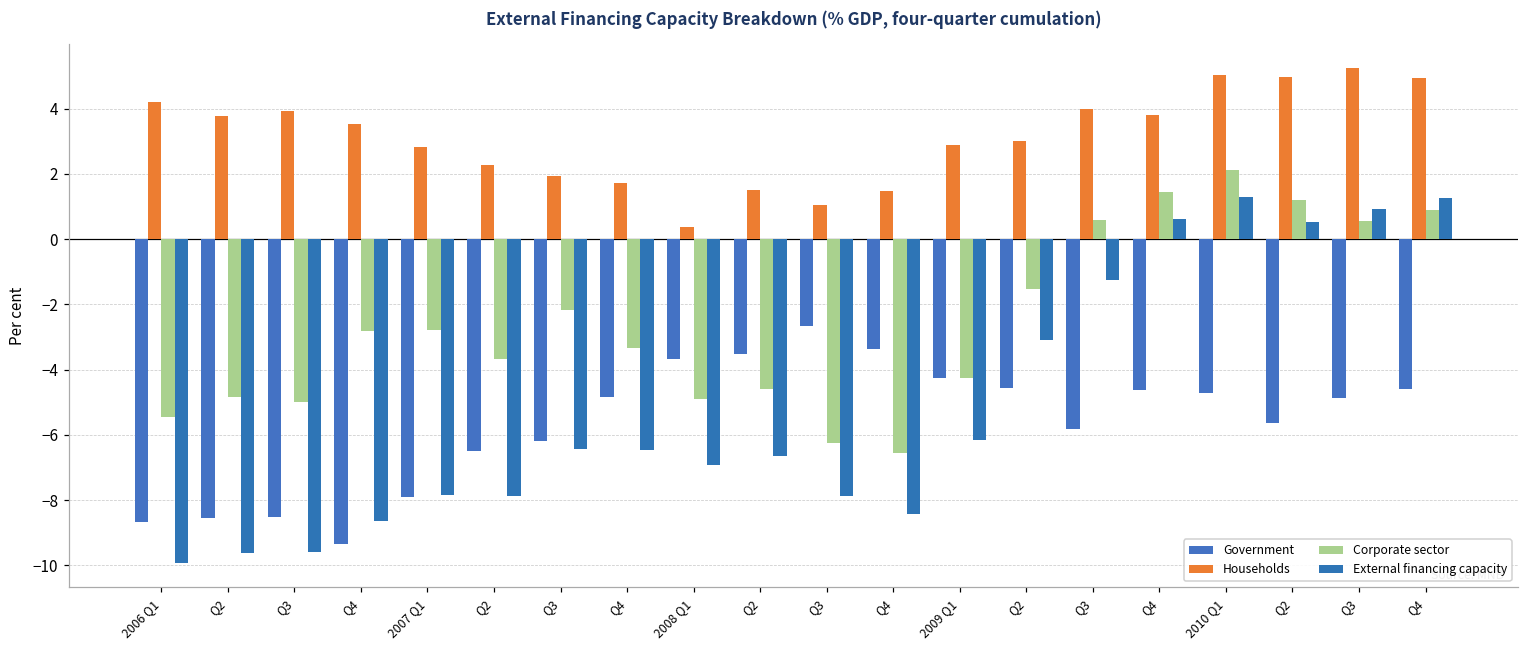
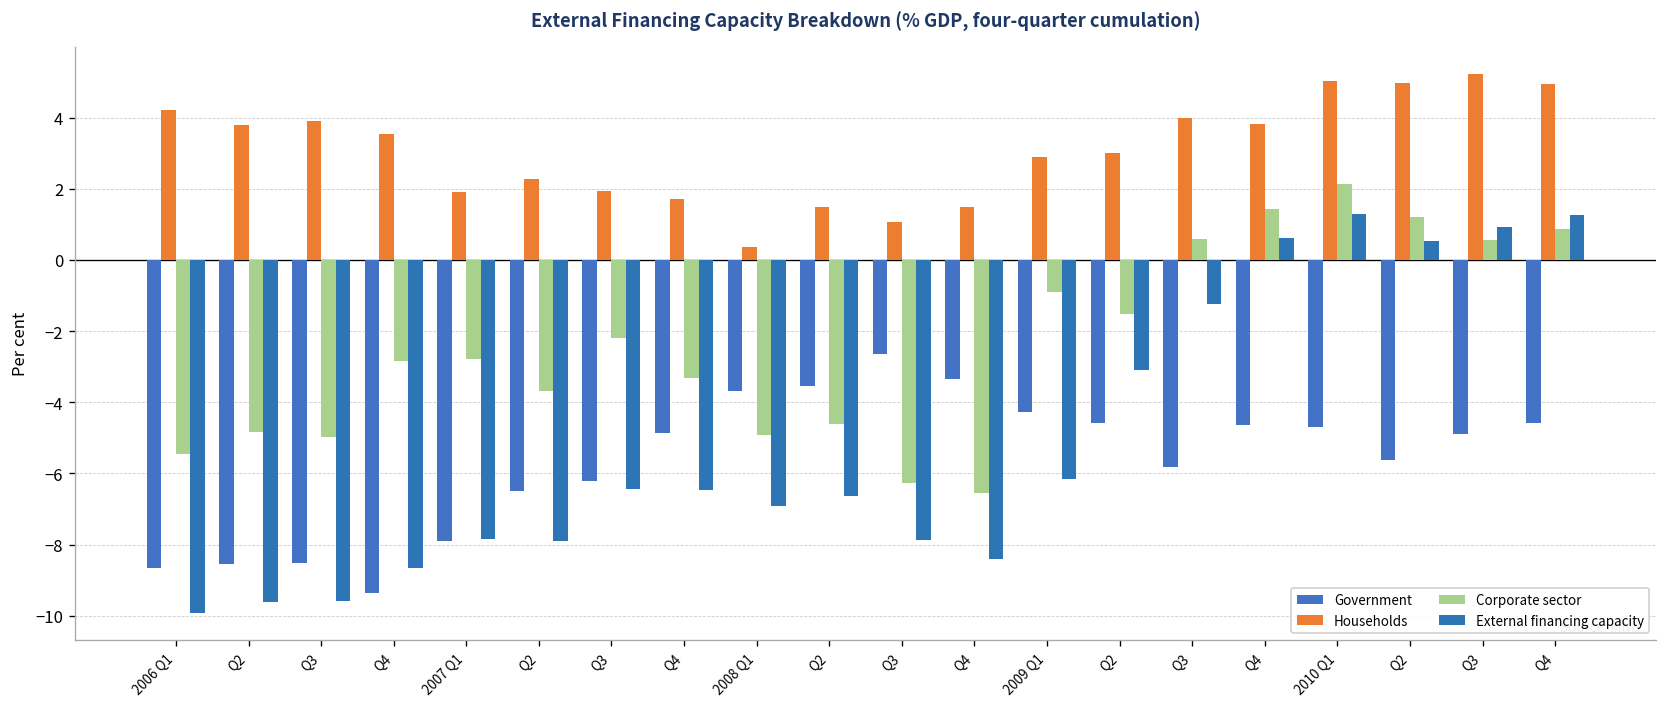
Households, 2007 Q1: 2.8 -> 1.9
Corporate sector, 2009 Q1: -4.3 -> -0.9
